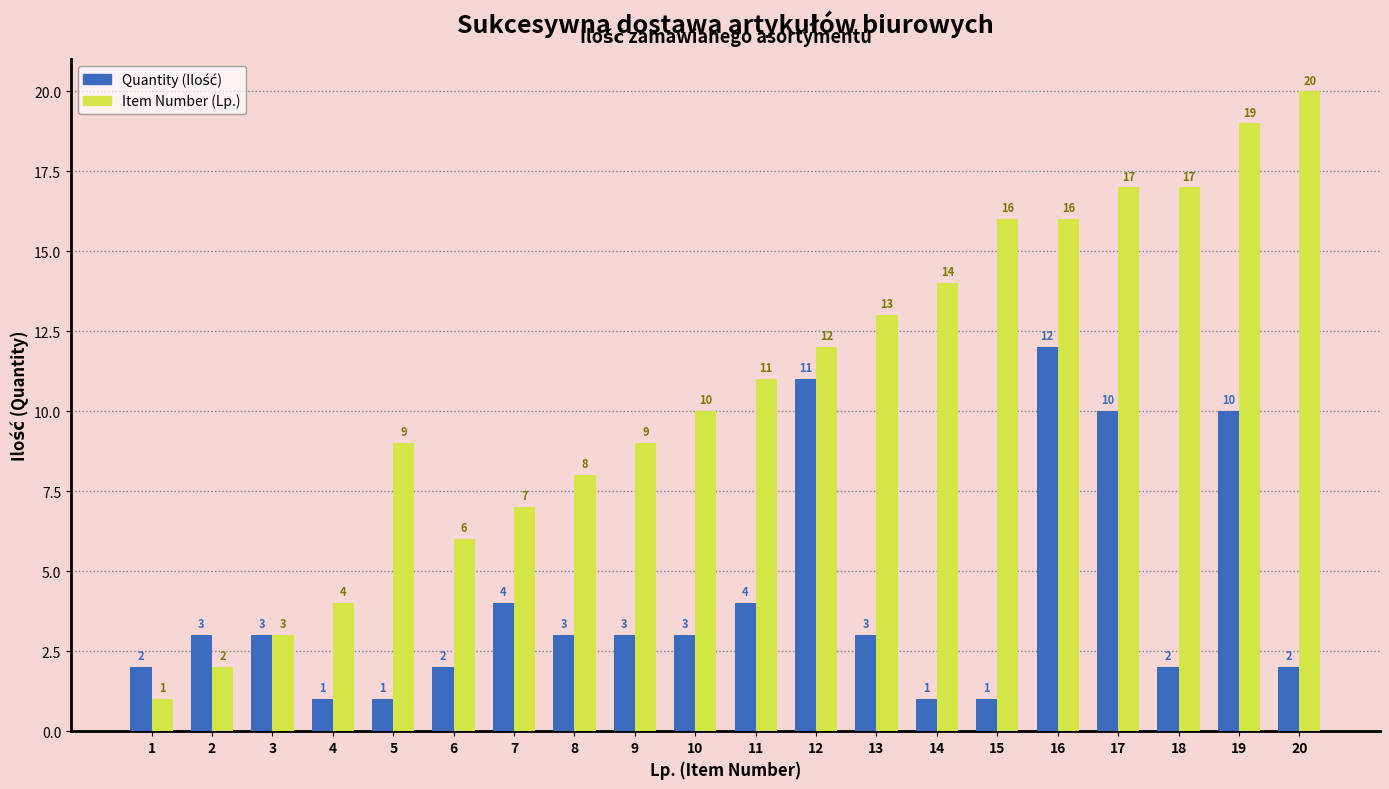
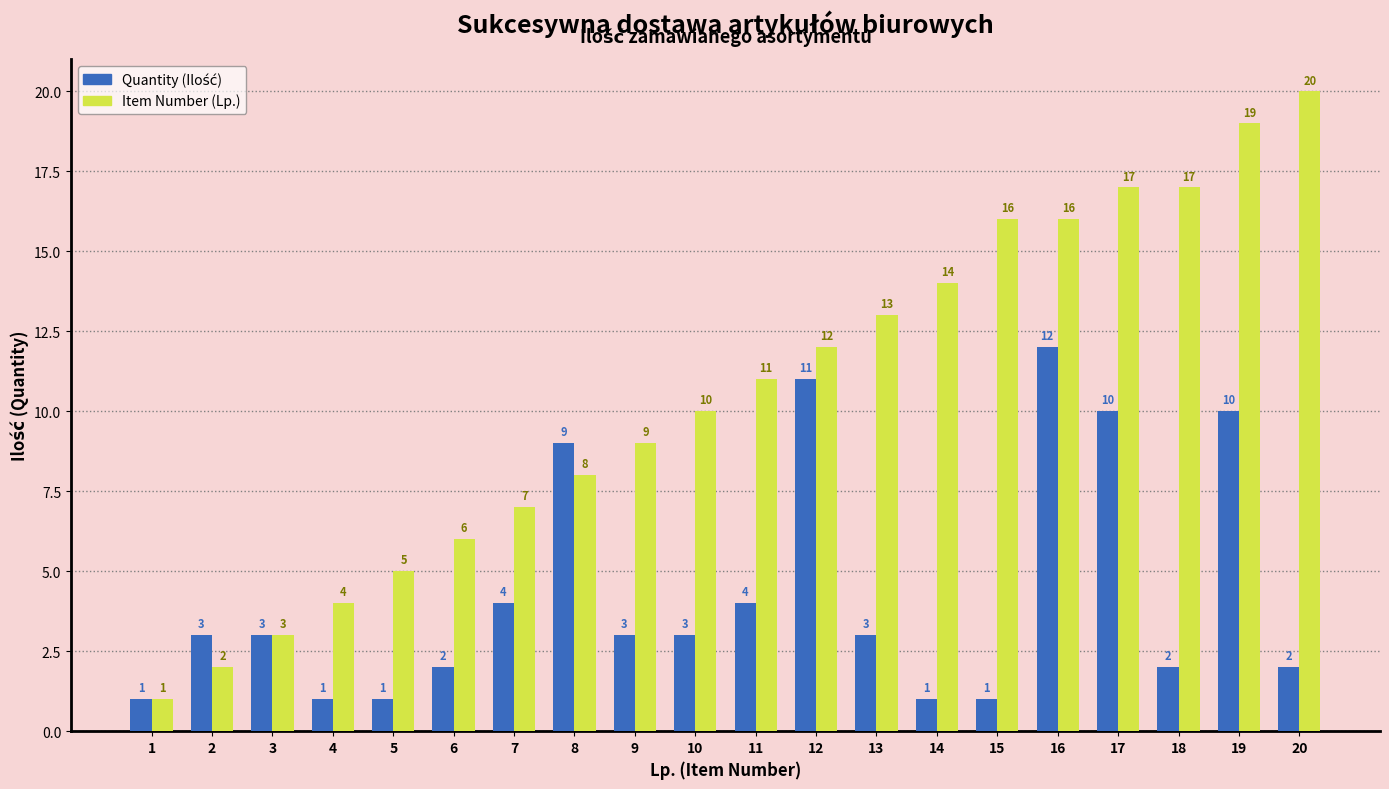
Quantity (Ilość), 1: 2 -> 1
Item Number (Lp.), 5: 9 -> 5
Quantity (Ilość), 8: 3 -> 9
